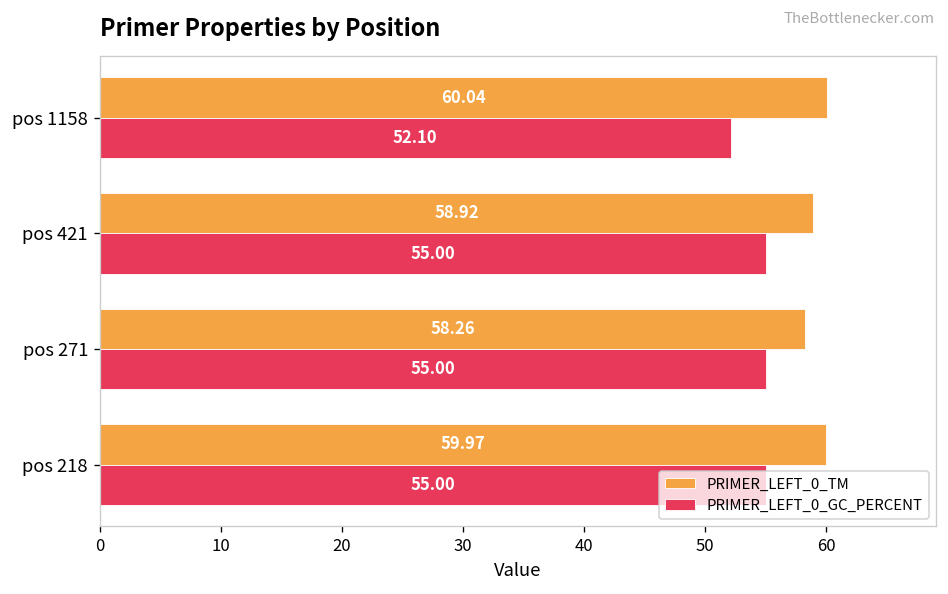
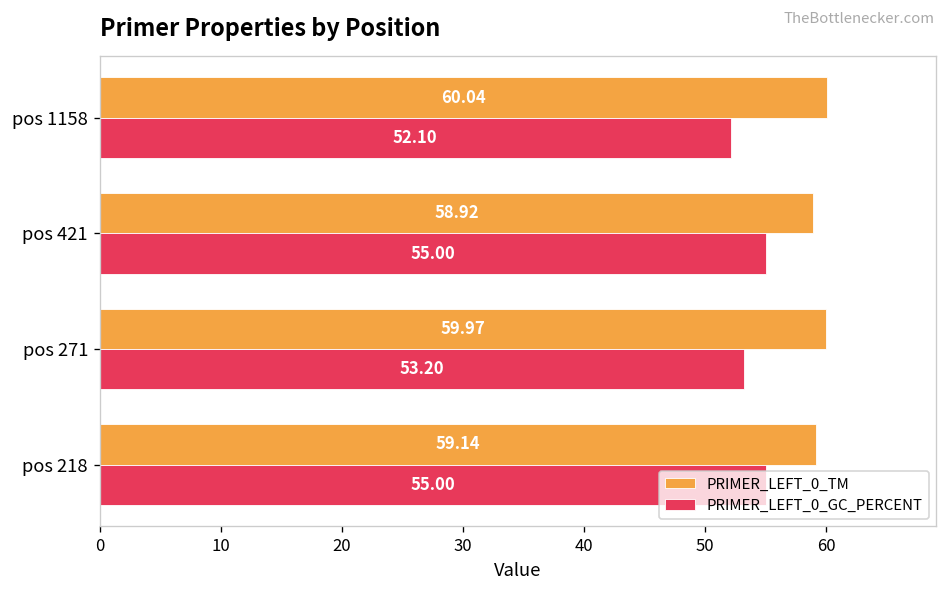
PRIMER_LEFT_0_TM, pos 271: 58.26 -> 59.97
PRIMER_LEFT_0_GC_PERCENT, pos 271: 55.00 -> 53.20
PRIMER_LEFT_0_TM, pos 218: 59.97 -> 59.14
